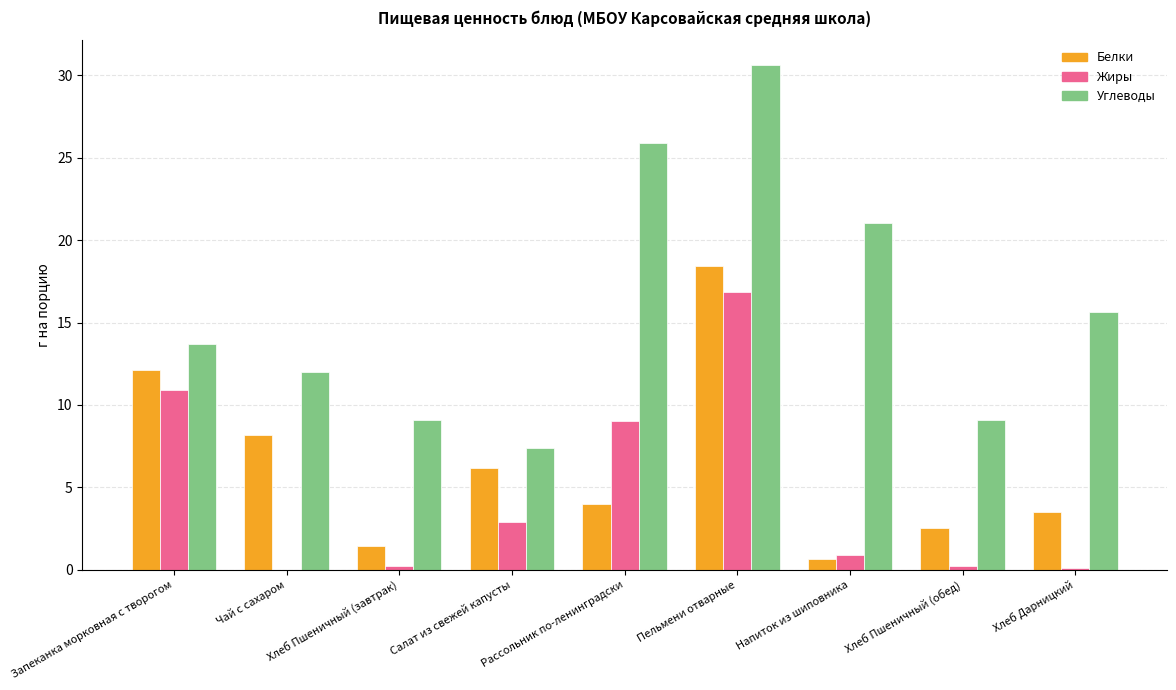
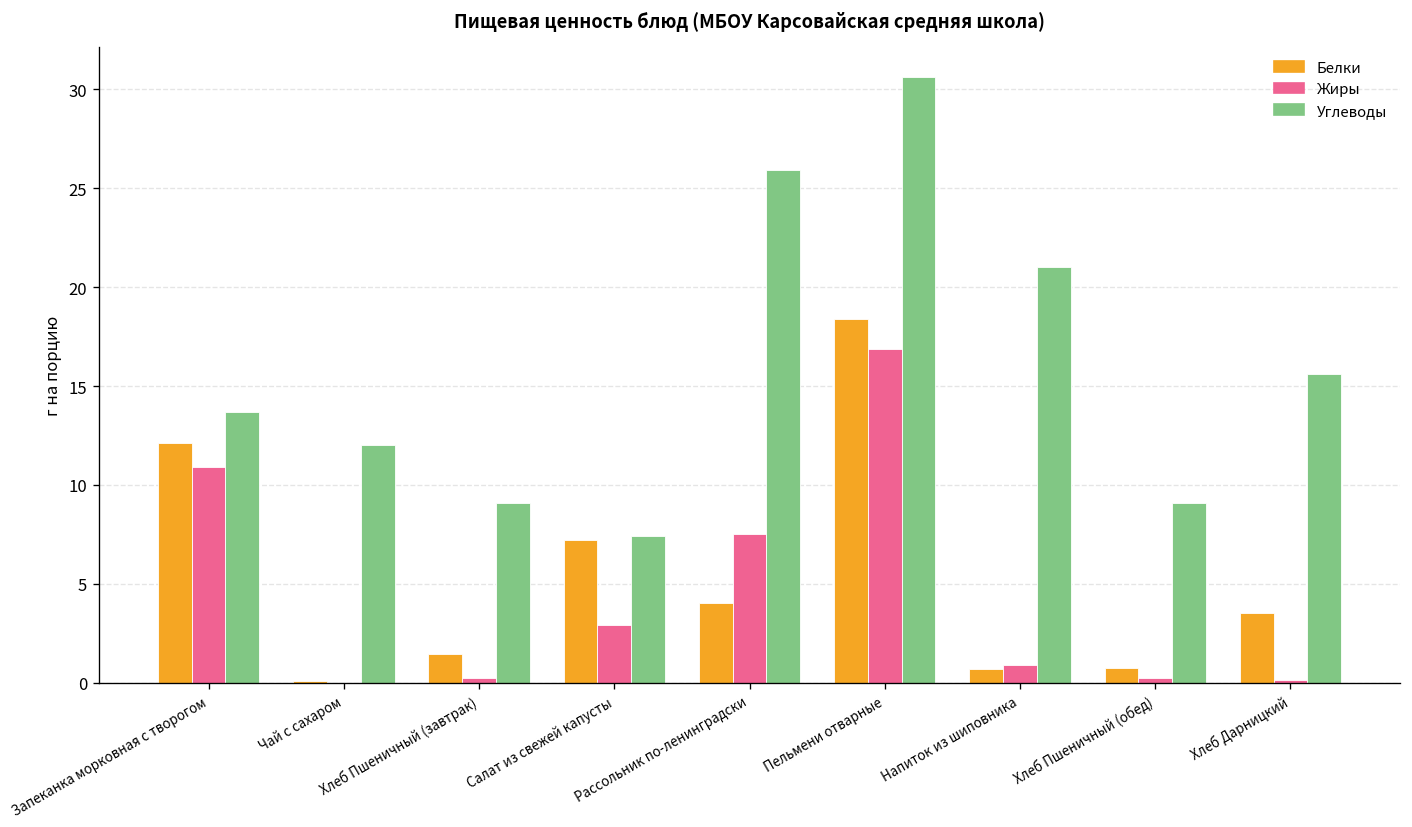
Белки, Чай с сахаром: 8.2 -> 0.1
Белки, Салат из свежей капусты: 6.2 -> 7.2
Жиры, Рассольник по-ленинградски: 9.0 -> 7.5
Белки, Хлеб Пшеничный (обед): 2.5 -> 0.7
